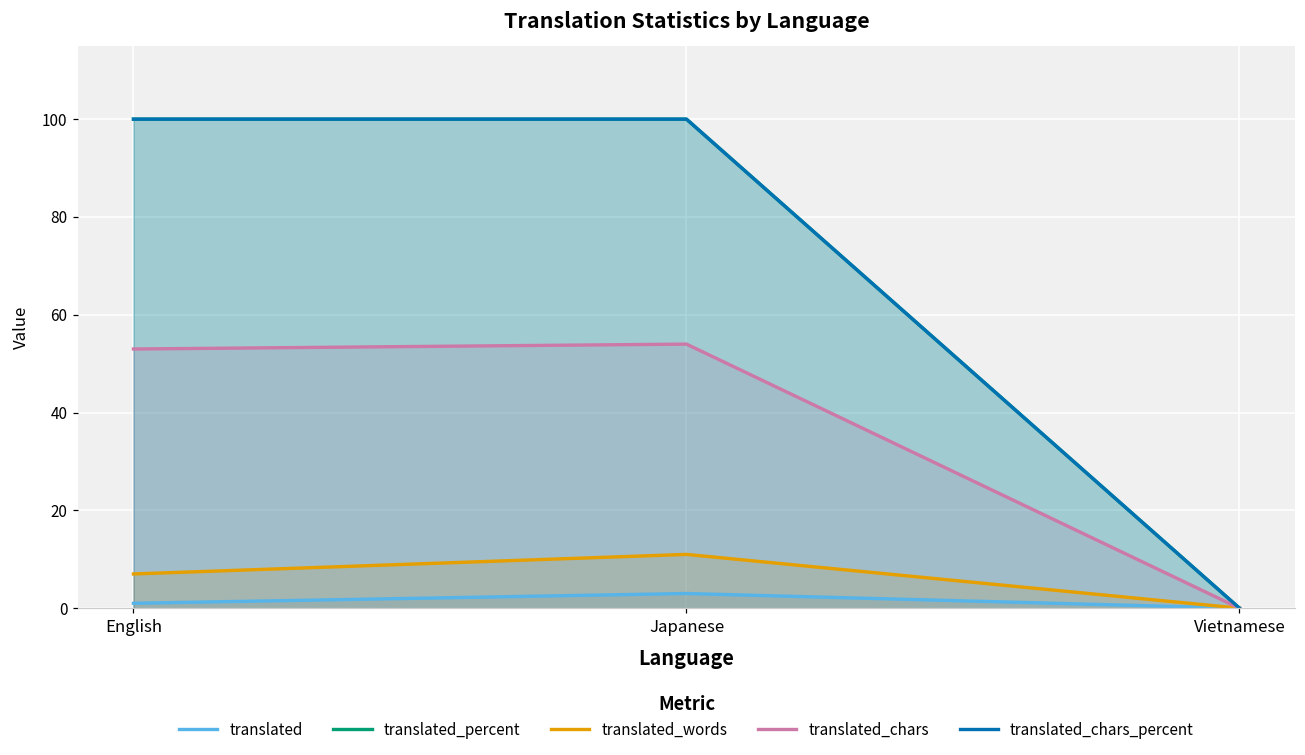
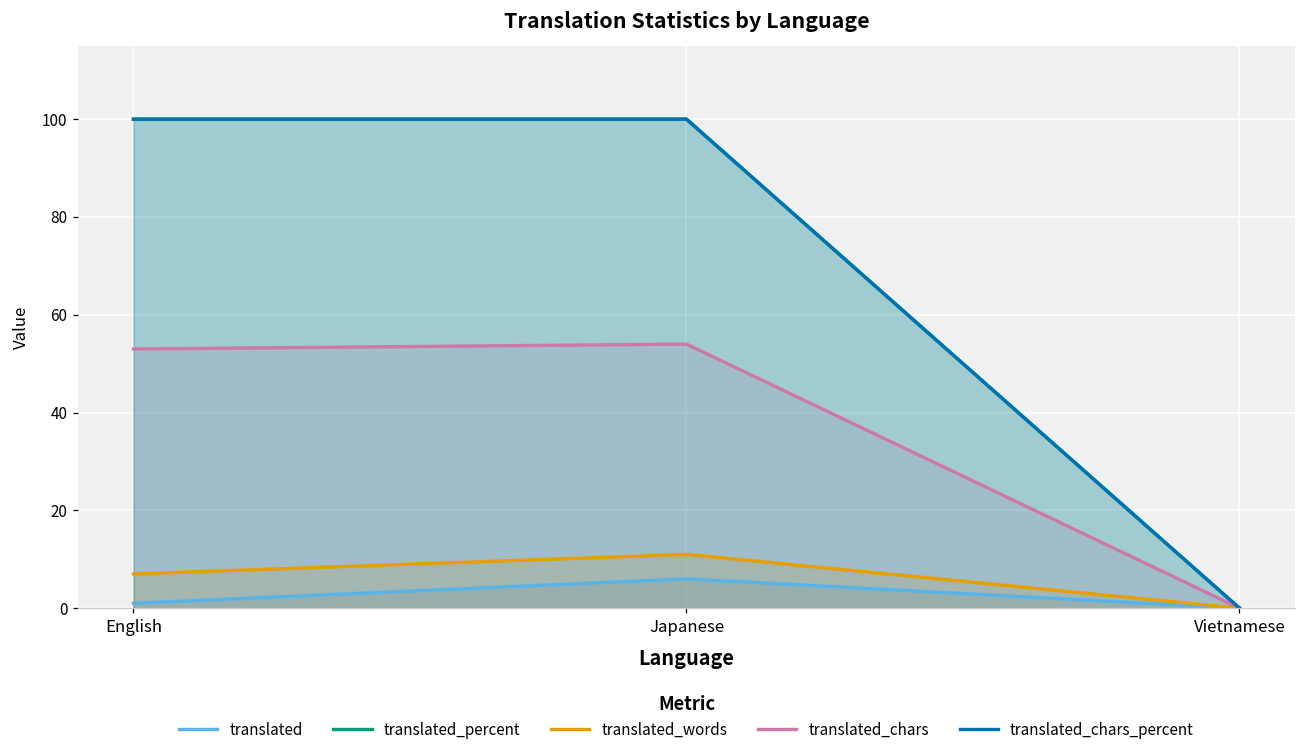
translated, Japanese: 3 -> 6
